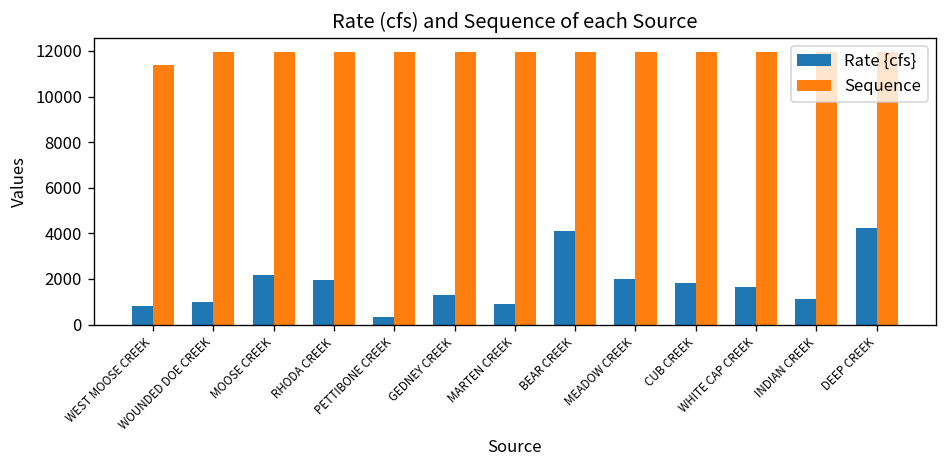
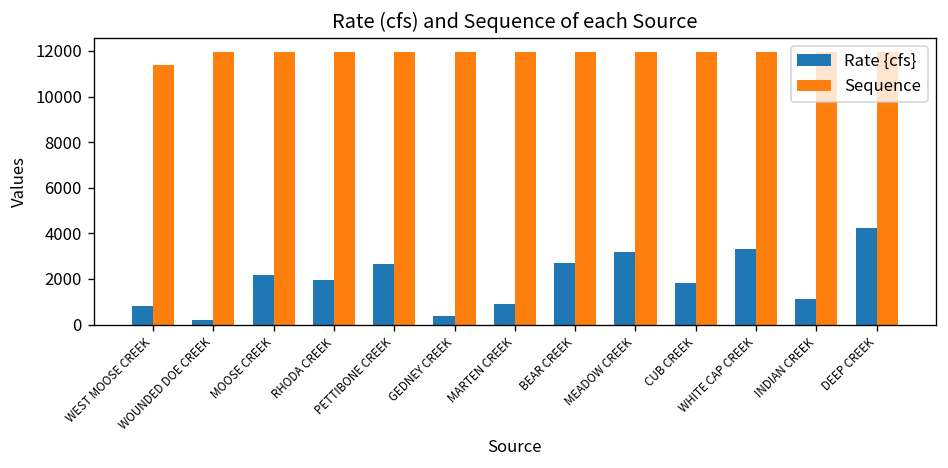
Rate {cfs}, WOUNDED DOE CREEK: 1000 -> 200
Rate {cfs}, PETTIBONE CREEK: 300 -> 2700
Rate {cfs}, GEDNEY CREEK: 1300 -> 400
Rate {cfs}, BEAR CREEK: 4100 -> 2700
Rate {cfs}, MEADOW CREEK: 2000 -> 3200
Rate {cfs}, WHITE CAP CREEK: 1600 -> 3300
